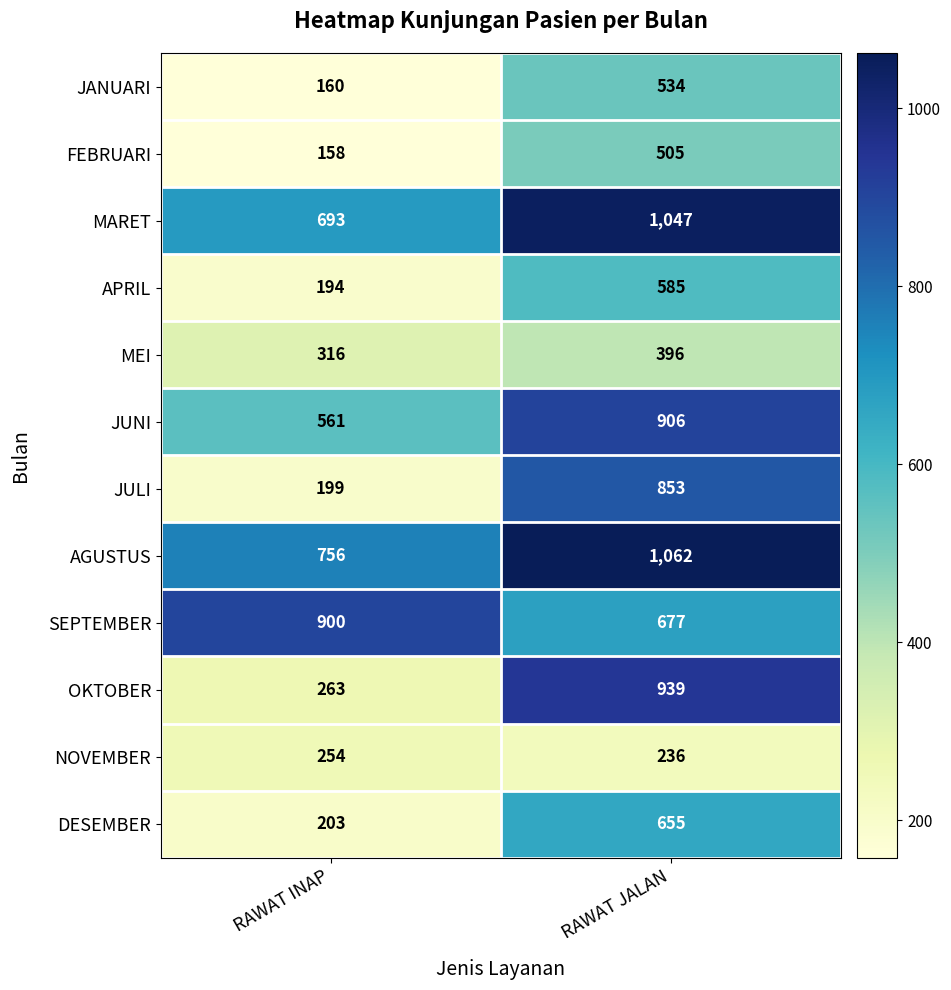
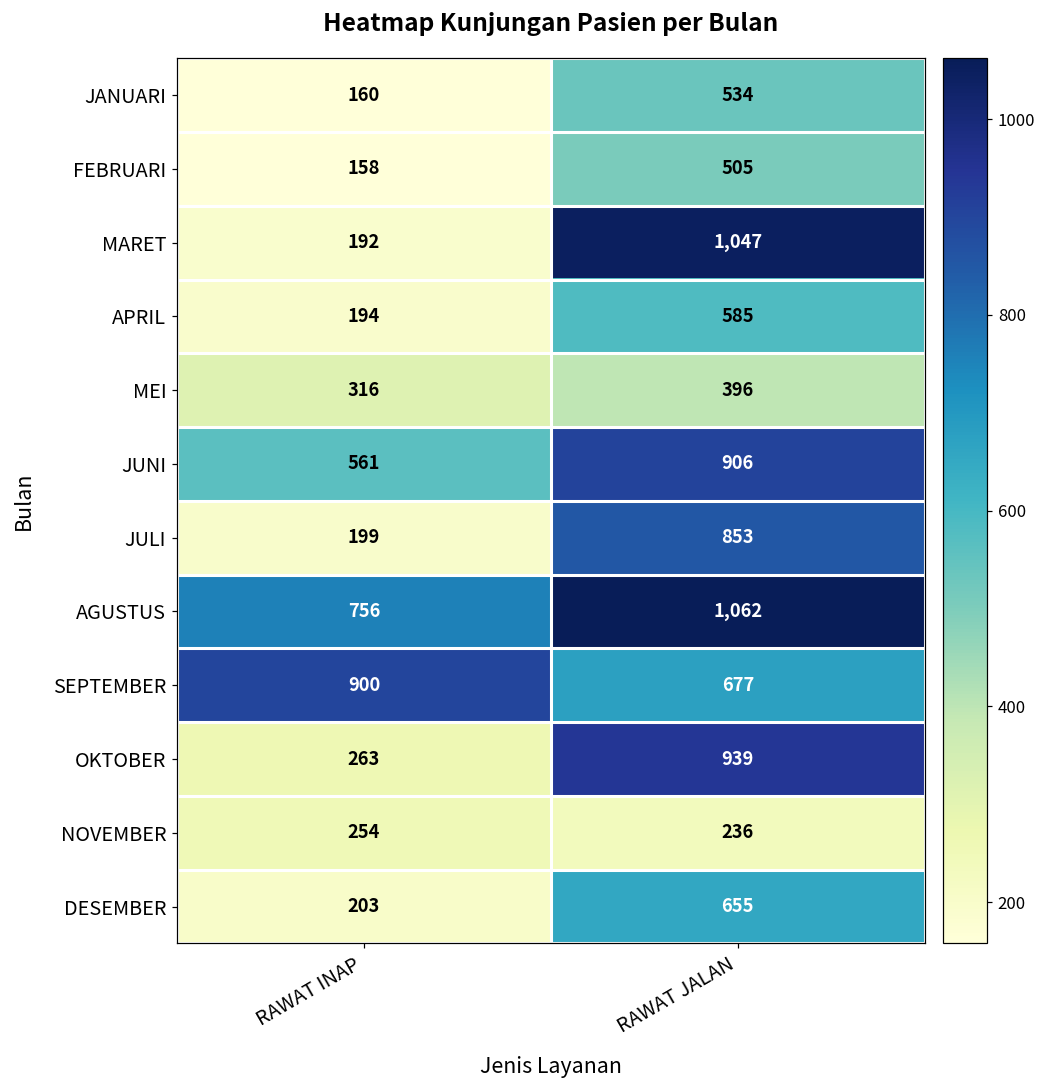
MARET, RAWAT INAP: 693 -> 192
